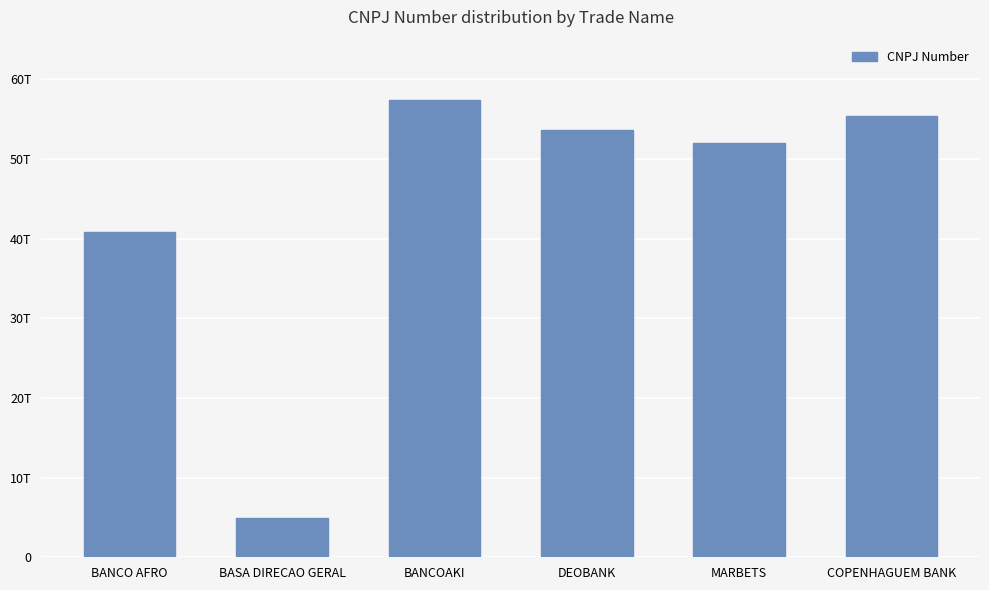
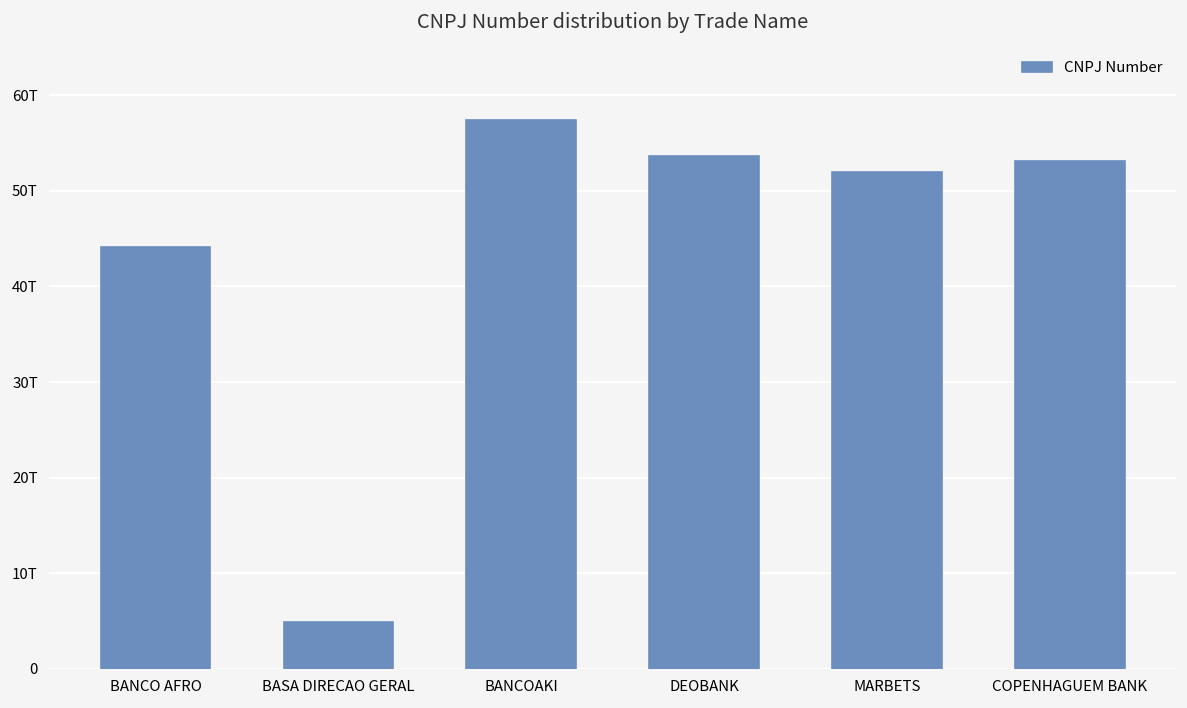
BANCO AFRO: 41T -> 44T
COPENHAGUEM BANK: 55T -> 53T
